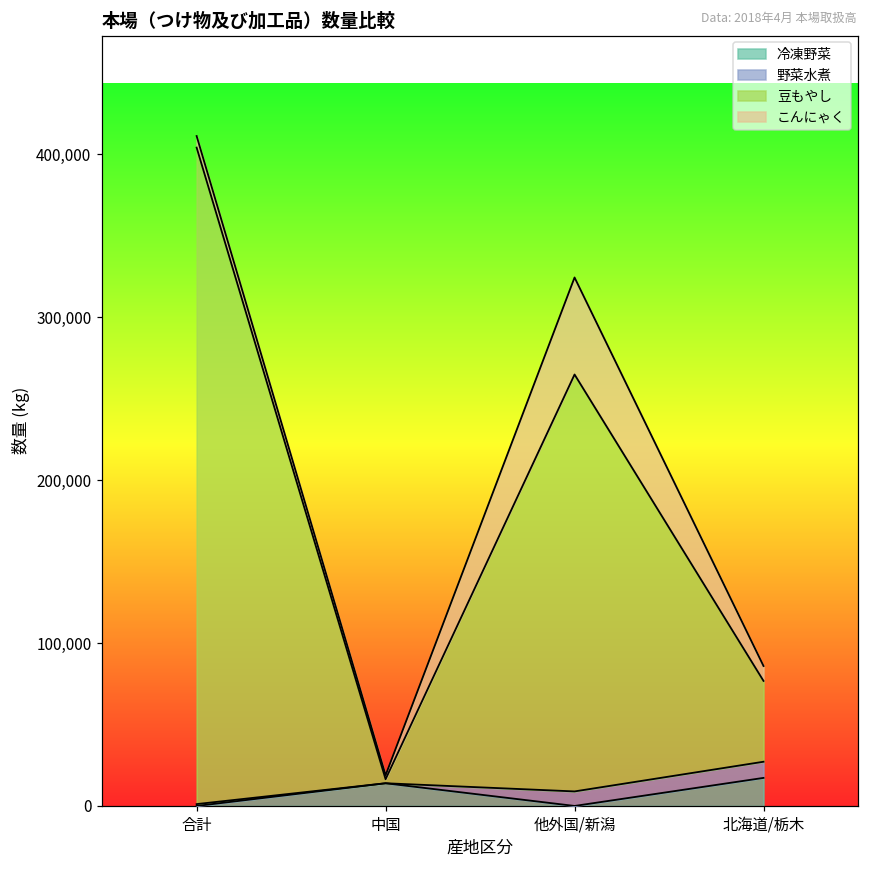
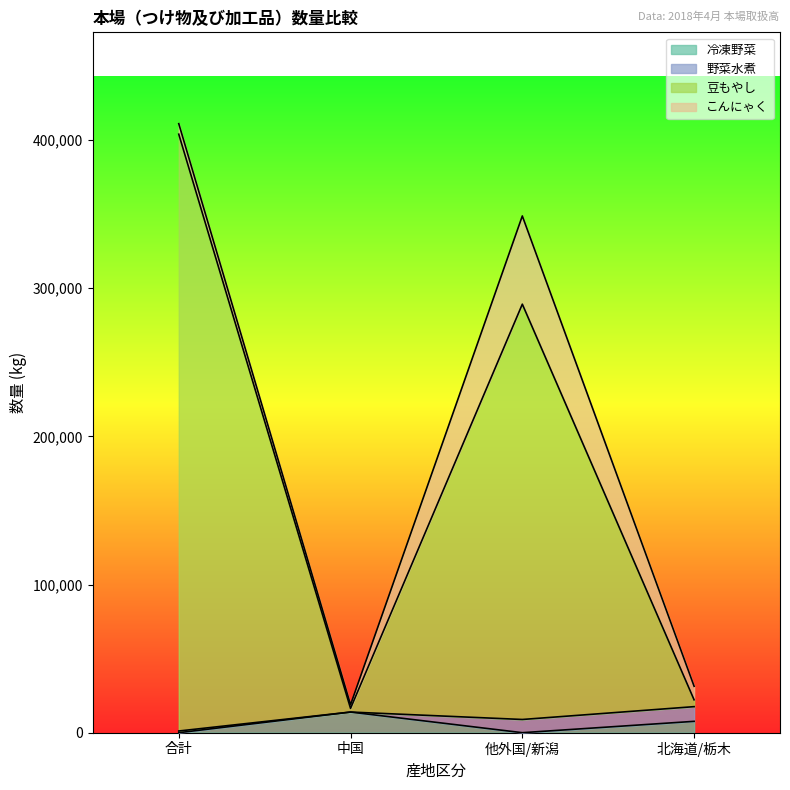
豆もやし, 他外国/新潟: 256,000 -> 280,000
冷凍野菜, 北海道/栃木: 17,000 -> 8,000
豆もやし, 北海道/栃木: 50,000 -> 5,000
